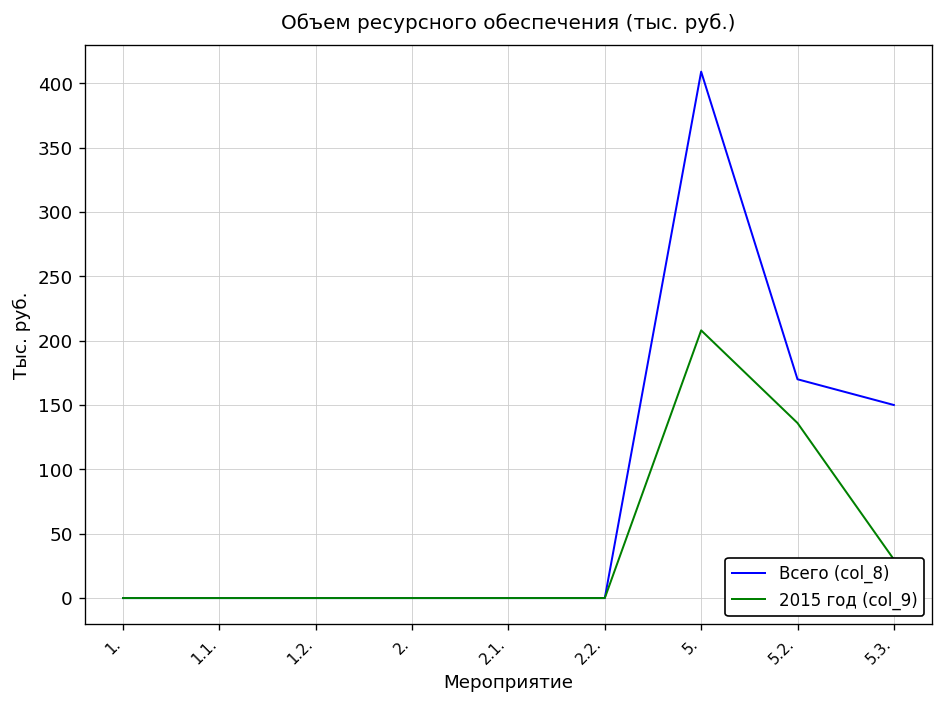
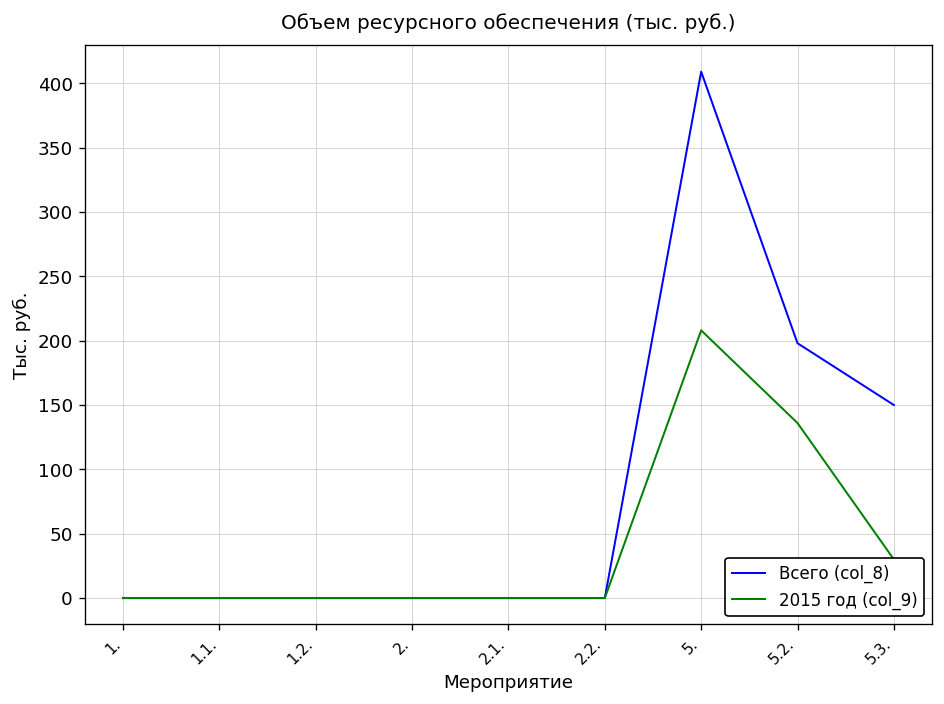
Всего (col_8), 5.2.: 170 -> 198
